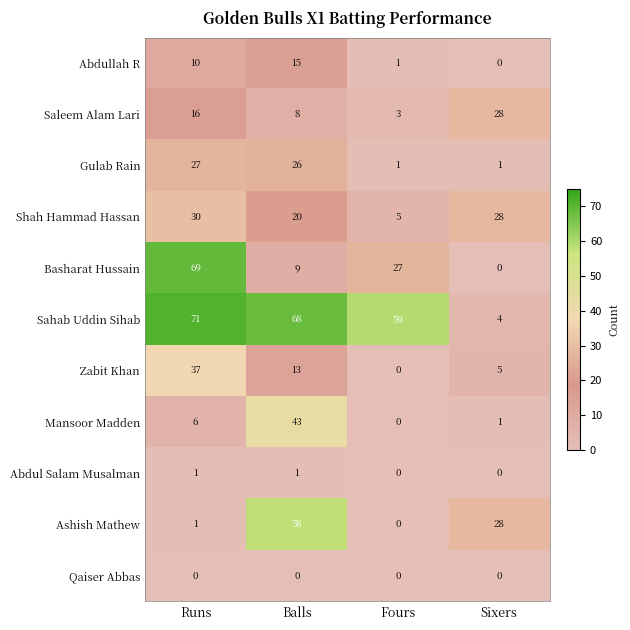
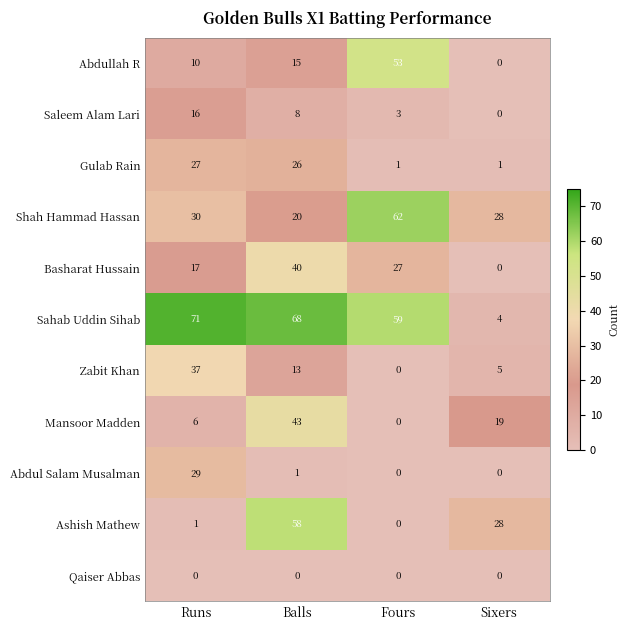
Abdullah R, Fours: 1 -> 53
Saleem Alam Lari, Sixers: 28 -> 0
Shah Hammad Hassan, Fours: 5 -> 62
Basharat Hussain, Runs: 69 -> 17
Basharat Hussain, Balls: 9 -> 40
Mansoor Madden, Sixers: 1 -> 19
Abdul Salam Musalman, Runs: 1 -> 29
